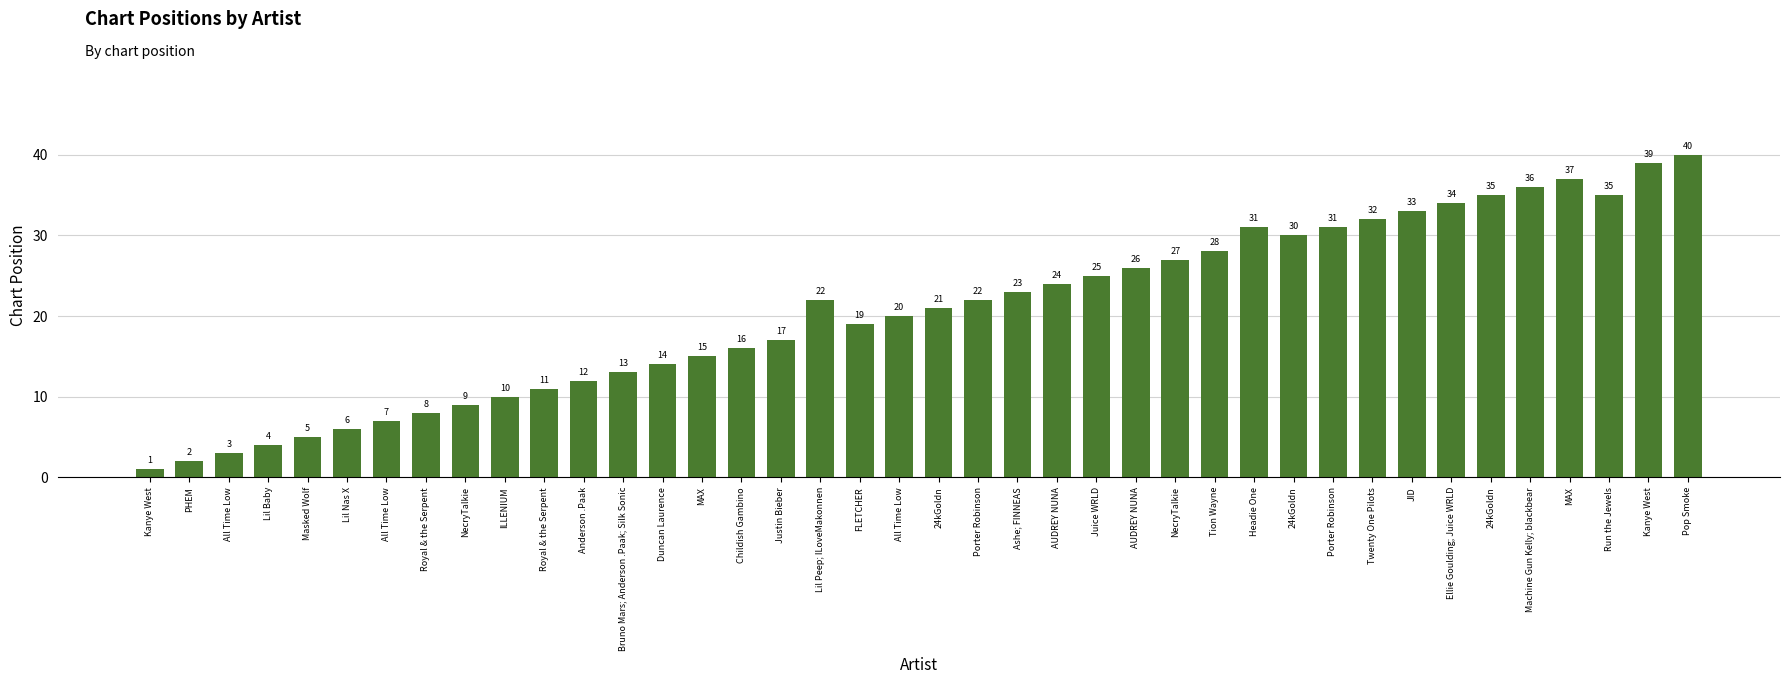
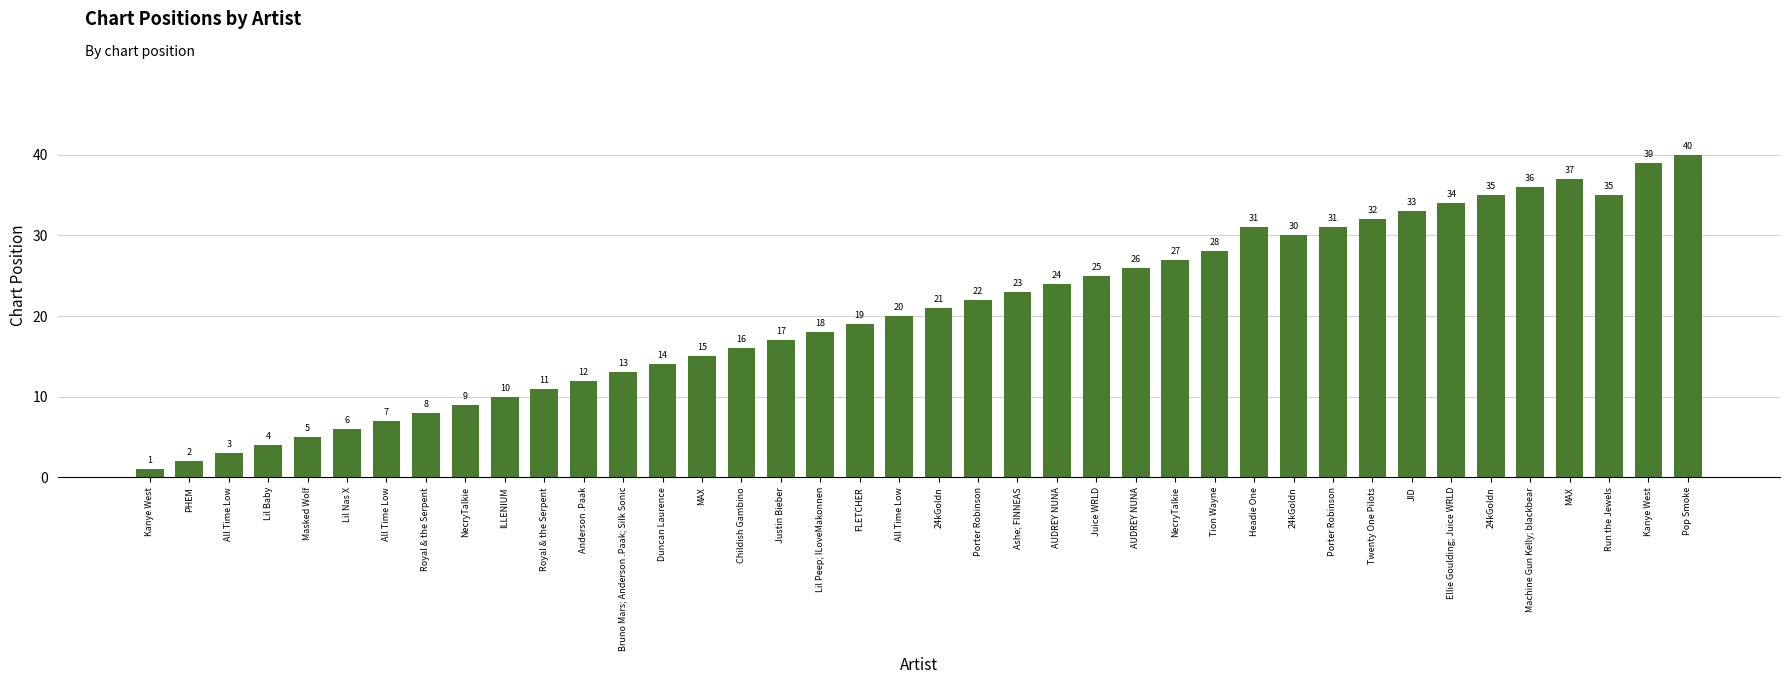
Lil Peep; ILoveMakonnen: 22 -> 18
